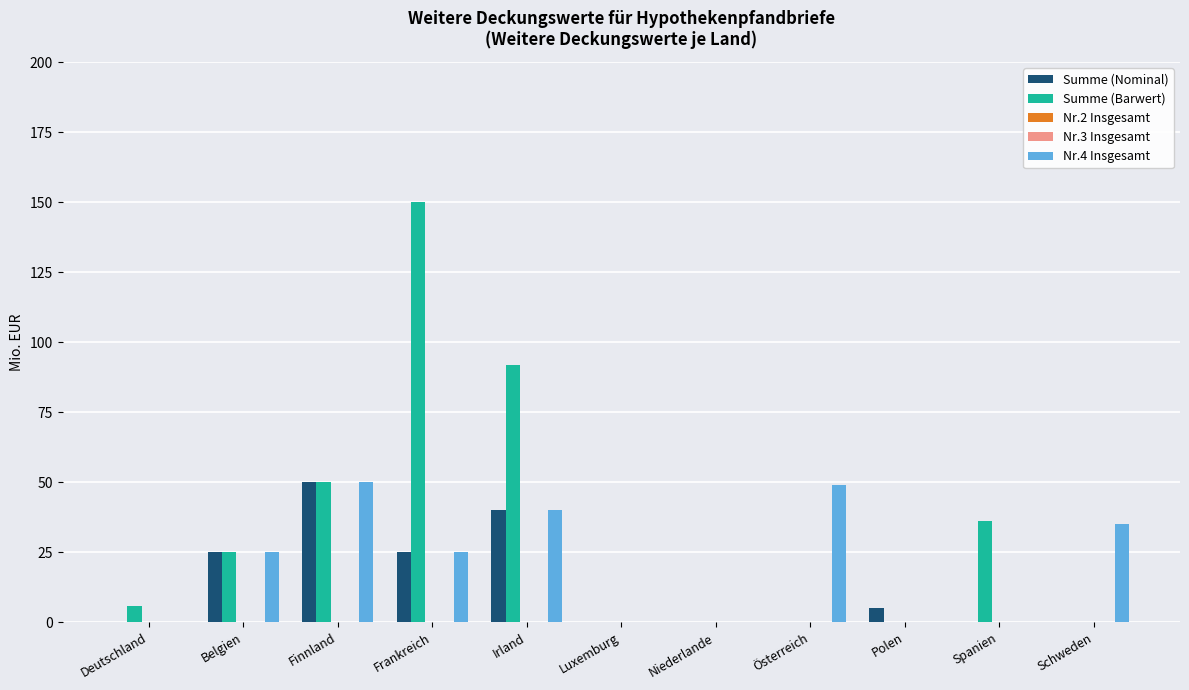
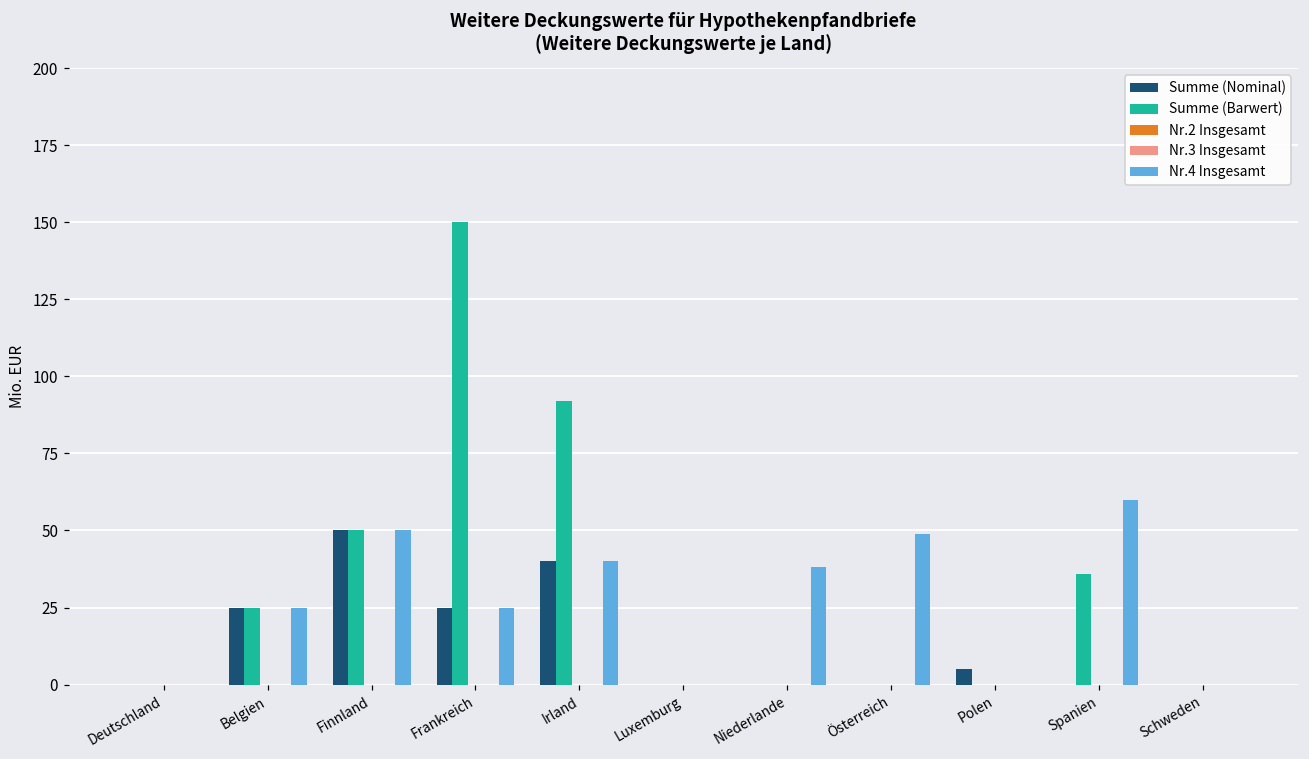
Summe (Barwert), Deutschland: 6 -> 0
Nr.4 Insgesamt, Niederlande: 0 -> 38
Nr.4 Insgesamt, Spanien: 0 -> 60
Nr.4 Insgesamt, Schweden: 35 -> 0
